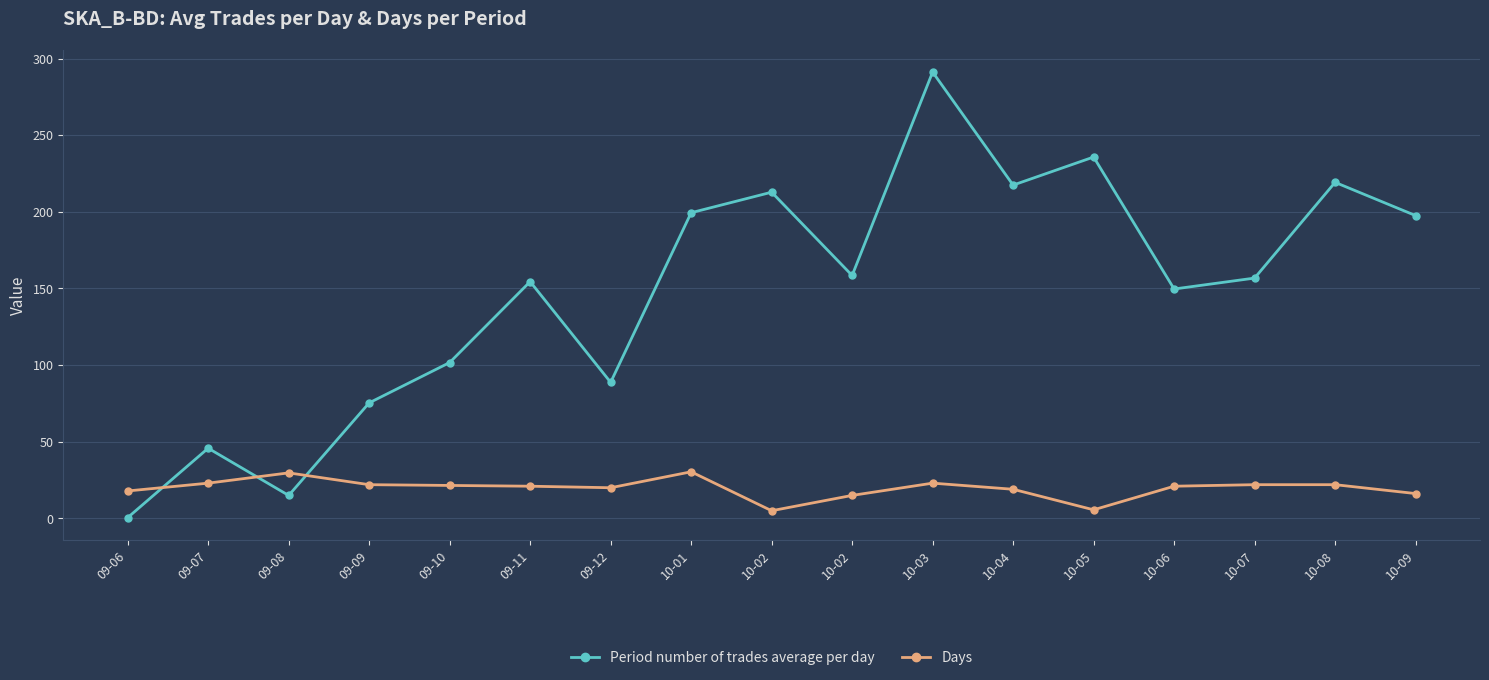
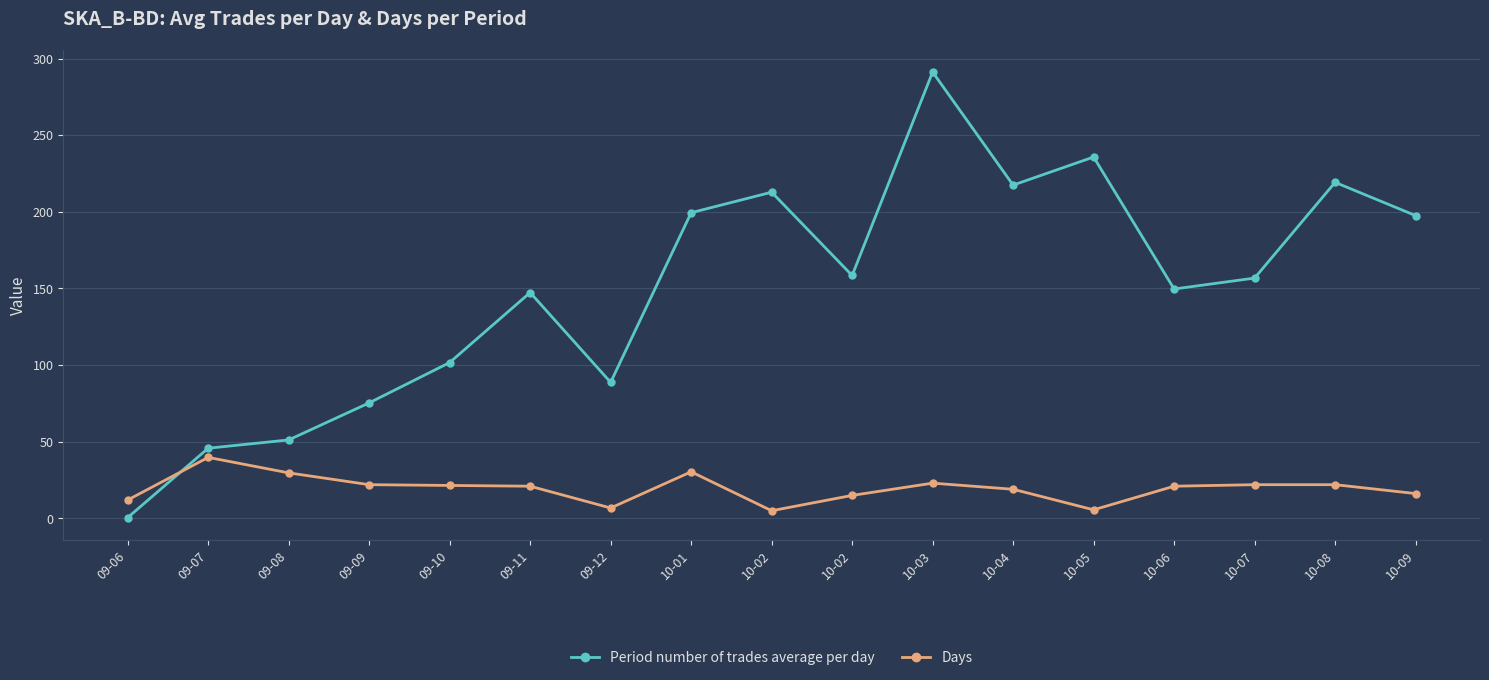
Days, 09-06: 18 -> 12
Days, 09-07: 23 -> 40
Period number of trades average per day, 09-08: 15 -> 51
Period number of trades average per day, 09-11: 154 -> 147
Days, 09-12: 20 -> 7
